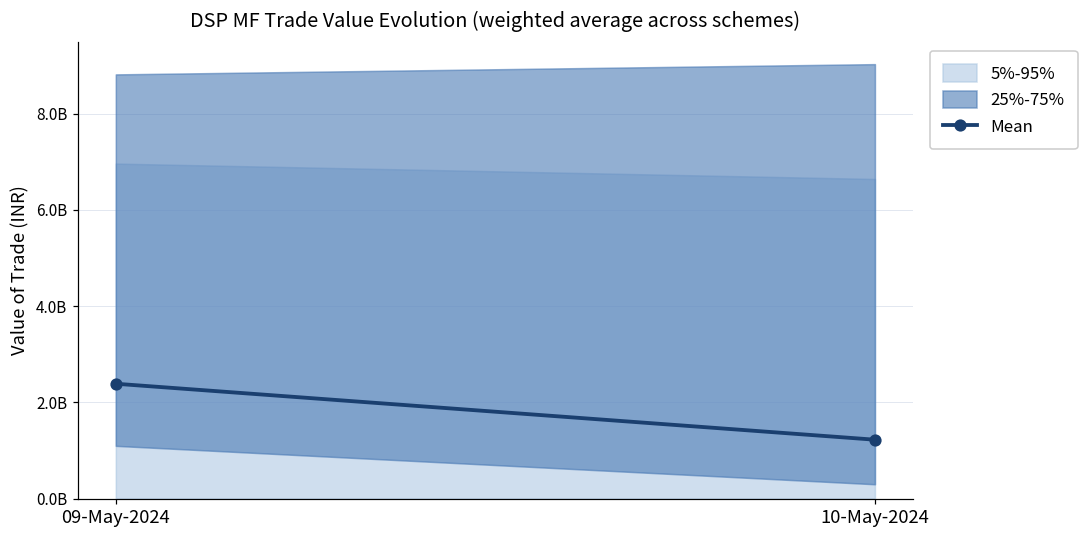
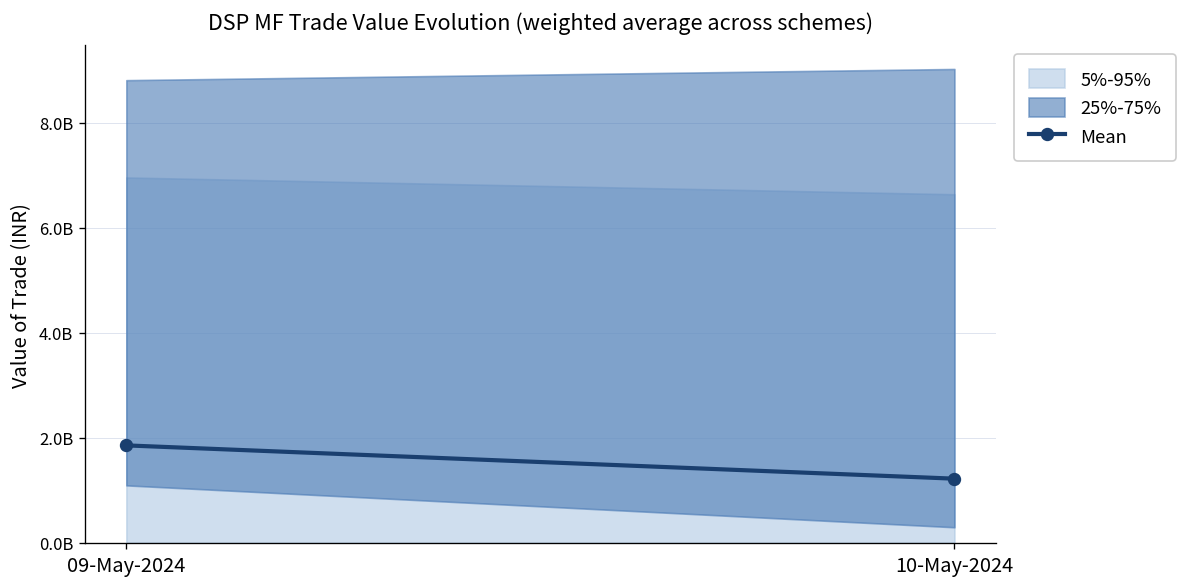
Mean, 09-May-2024: 2400000000 -> 1900000000
